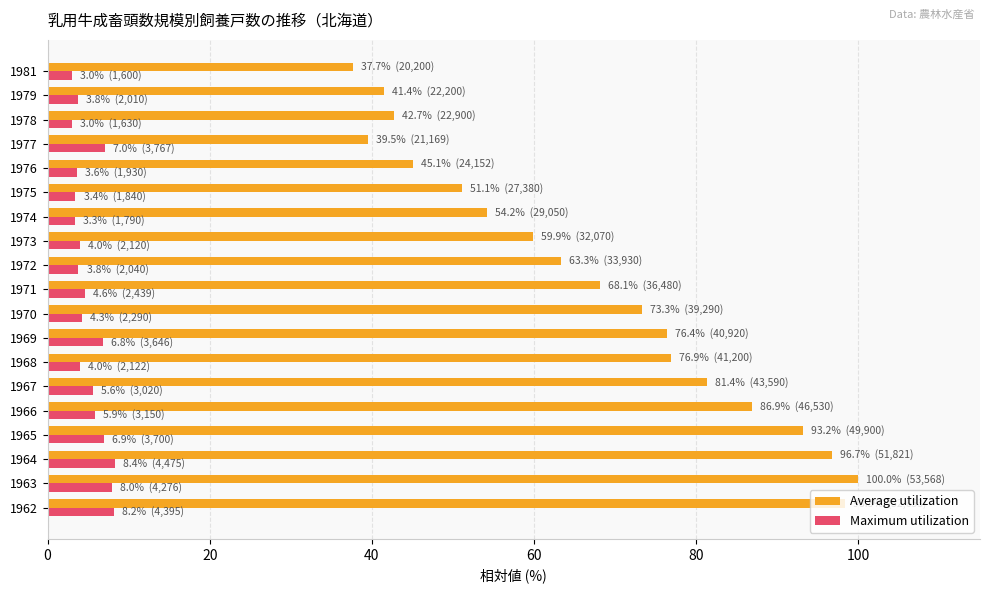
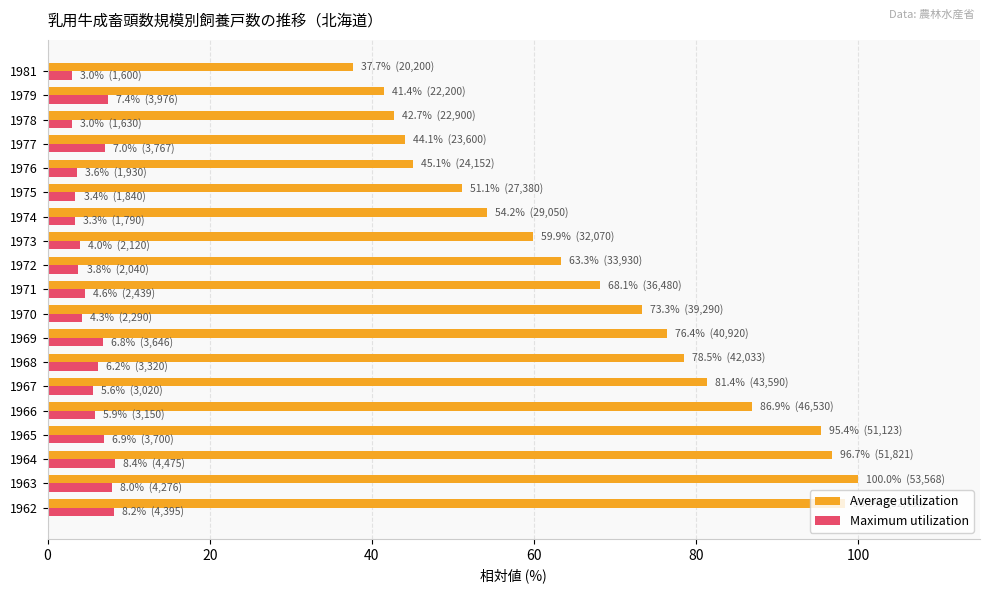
Maximum utilization, 1979: 3.8% (2,010) -> 7.4% (3,976)
Average utilization, 1977: 39.5% (21,169) -> 44.1% (23,600)
Average utilization, 1968: 76.9% (41,200) -> 78.5% (42,033)
Maximum utilization, 1968: 4.0% (2,122) -> 6.2% (3,320)
Average utilization, 1965: 93.2% (49,900) -> 95.4% (51,123)
